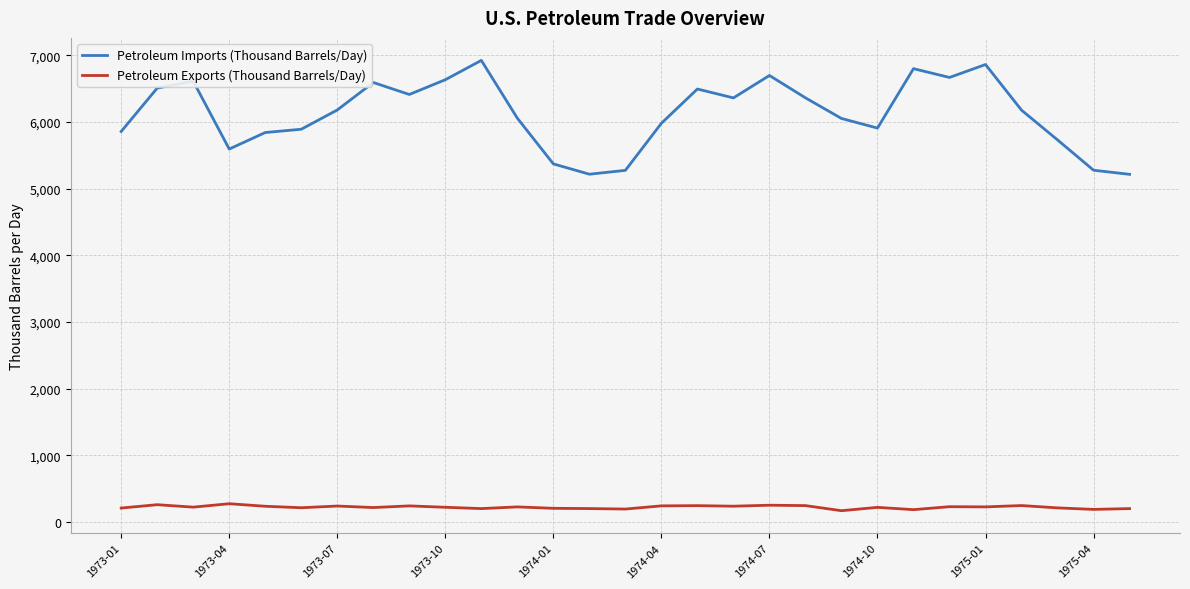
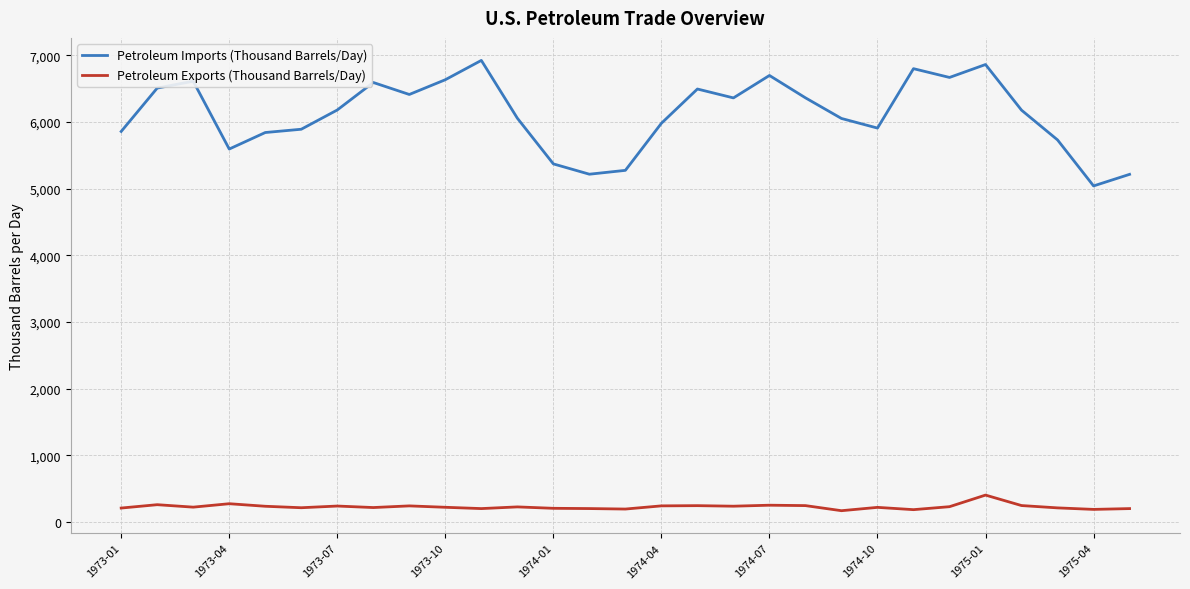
Petroleum Exports (Thousand Barrels/Day), 1975-01: 200 -> 400
Petroleum Imports (Thousand Barrels/Day), 1975-04: 5,300 -> 5,000
